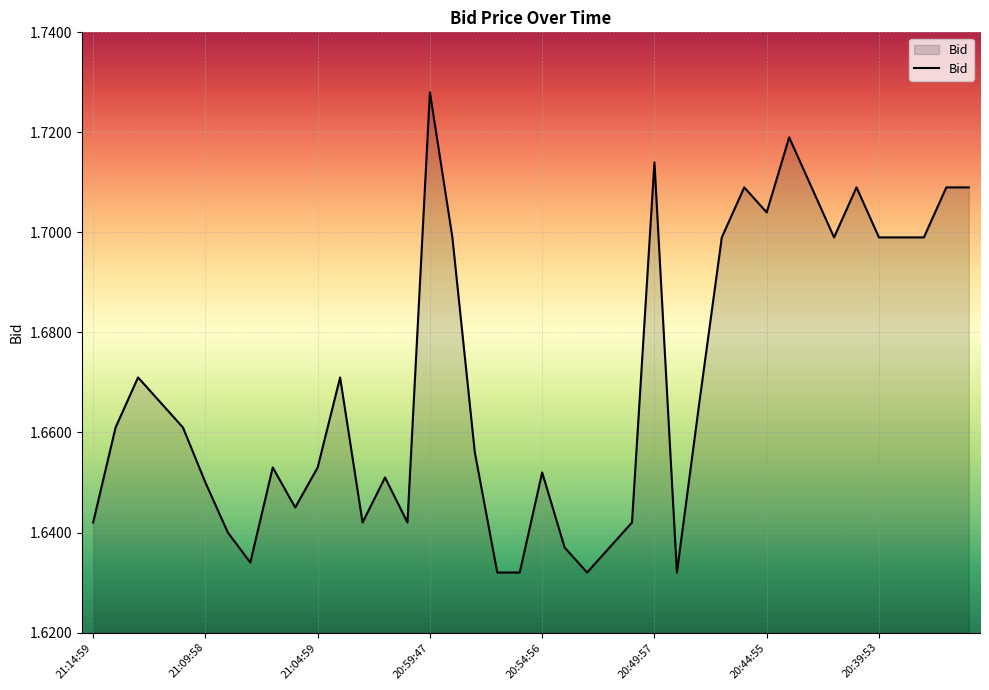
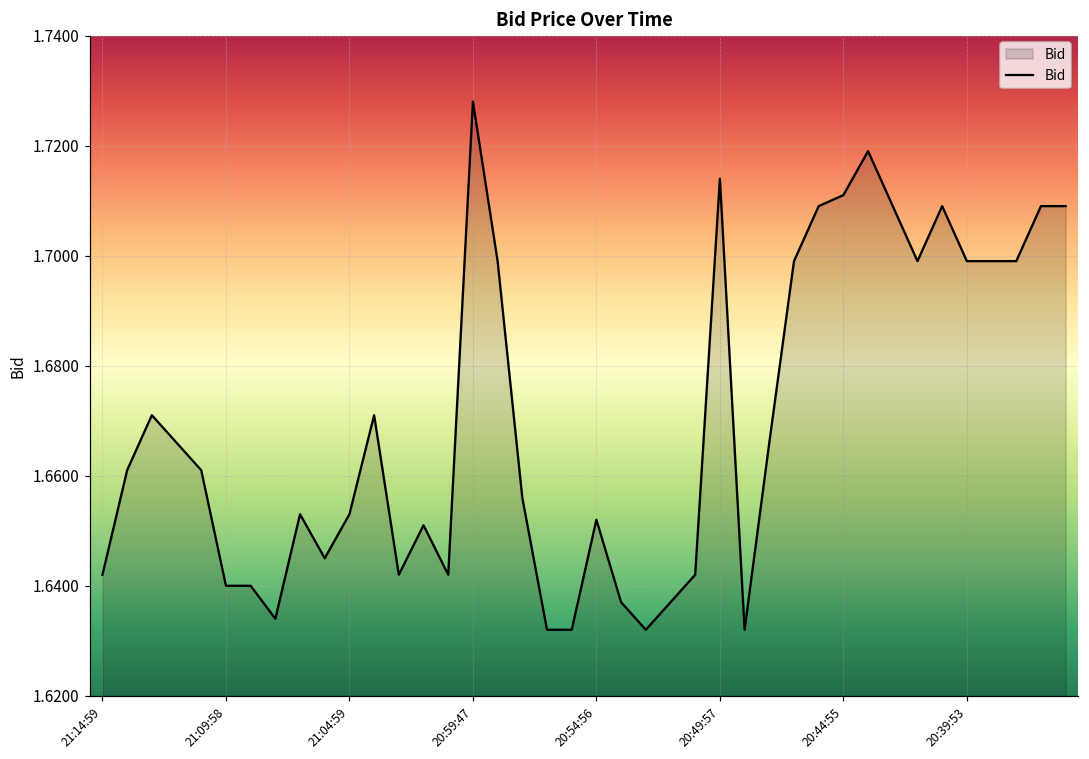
21:09:58: 1.65 -> 1.64
20:44:55: 1.704 -> 1.711
